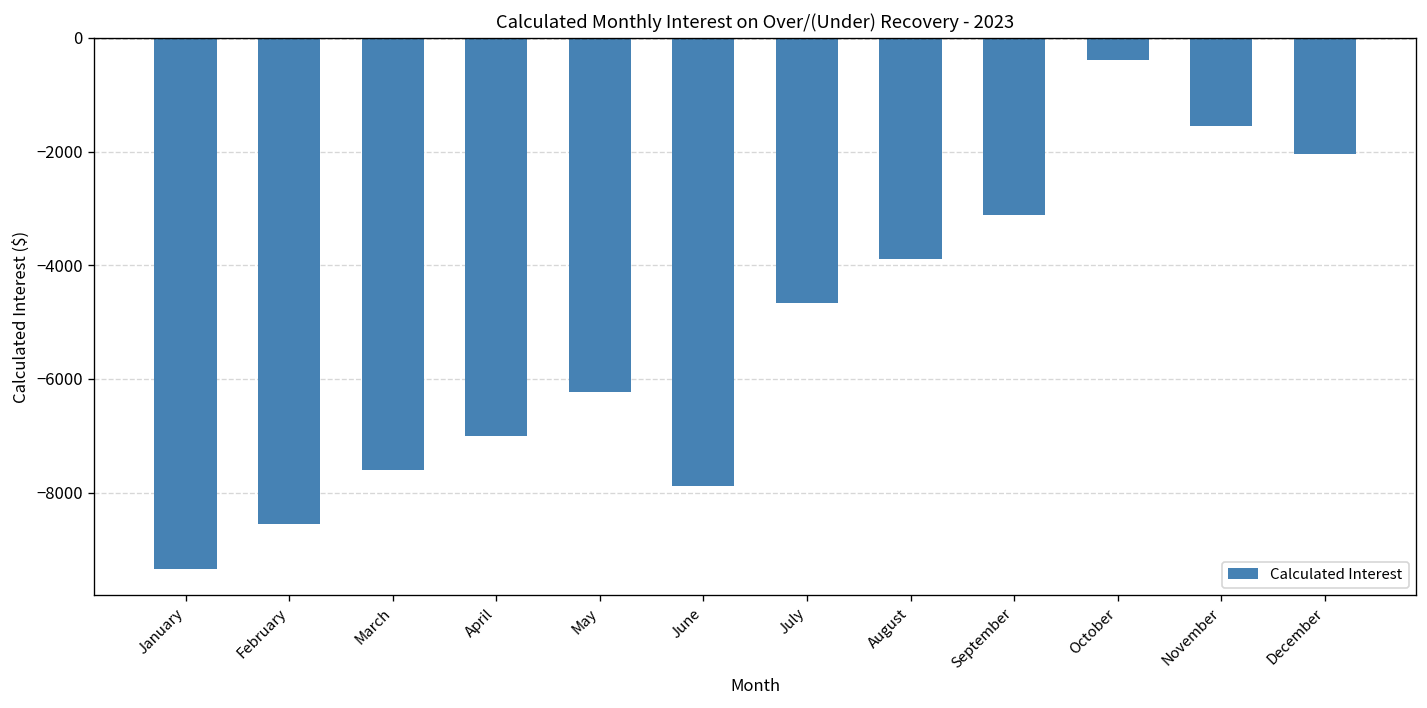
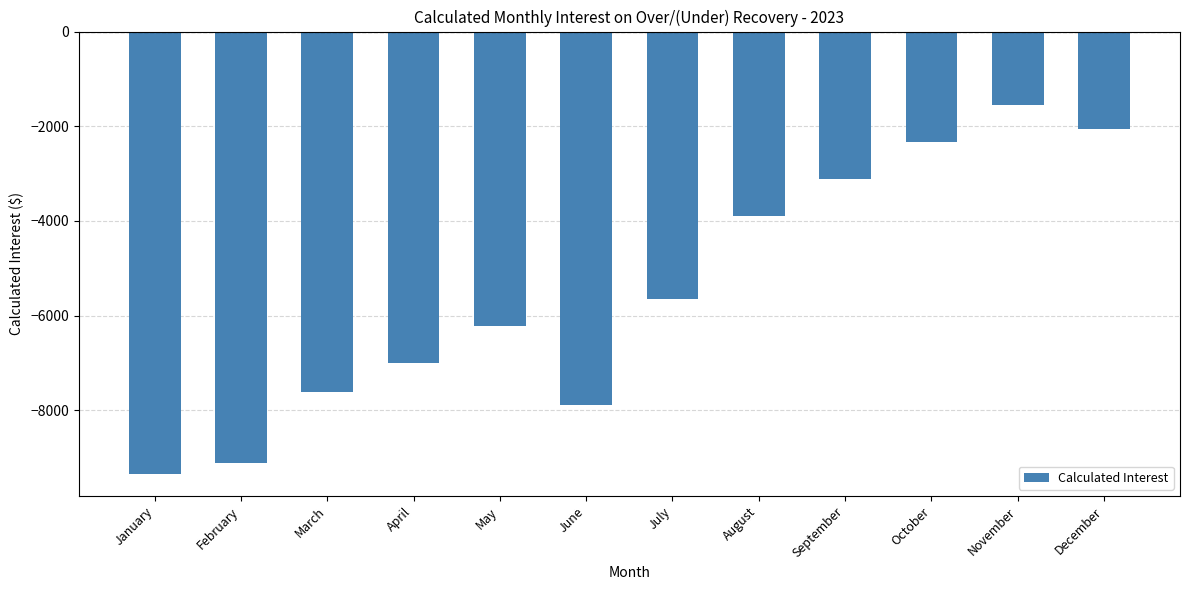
February: -8600 -> -9100
July: -4700 -> -5700
October: -400 -> -2300
